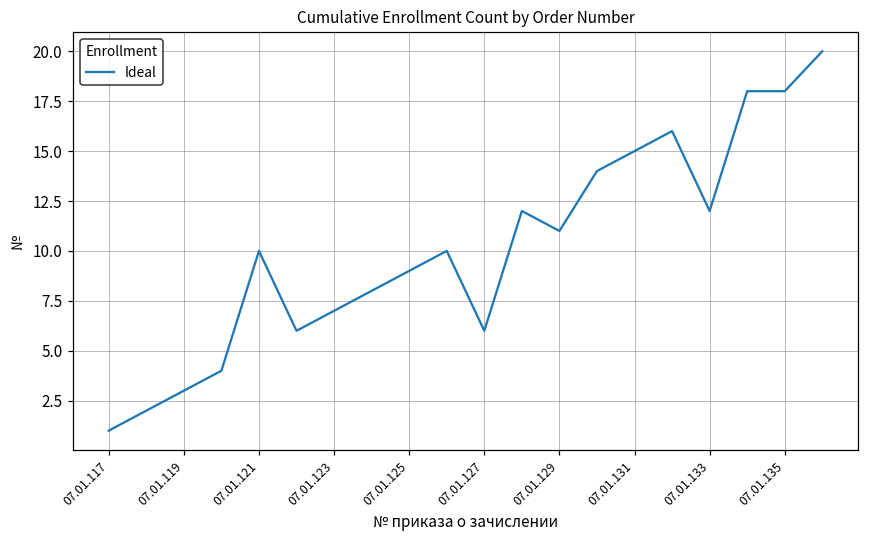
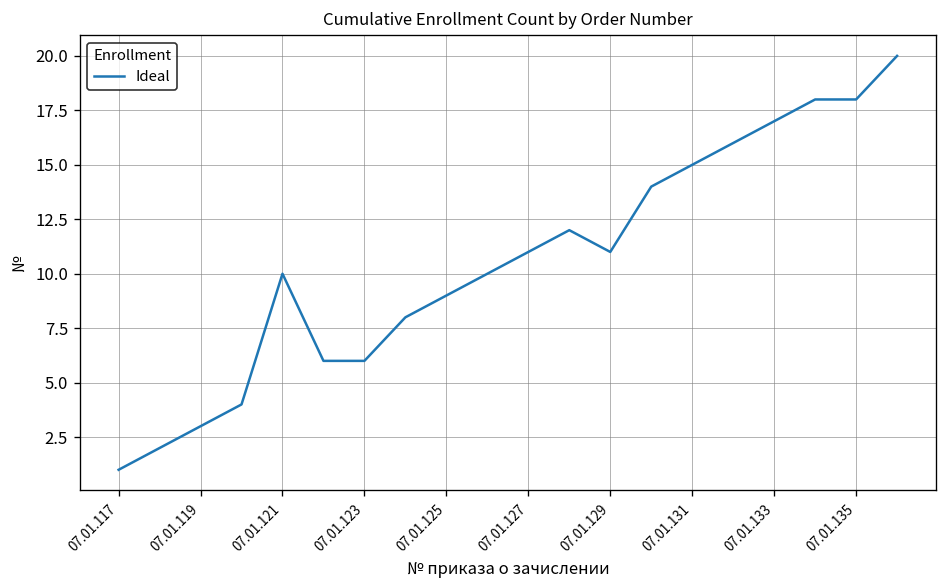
07.01.123: 7 -> 6
07.01.127: 6 -> 11
07.01.133: 12 -> 17
